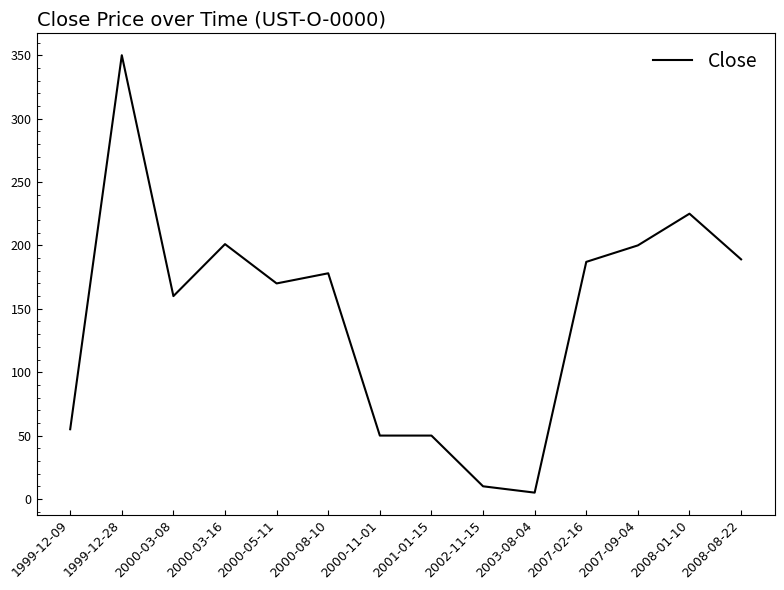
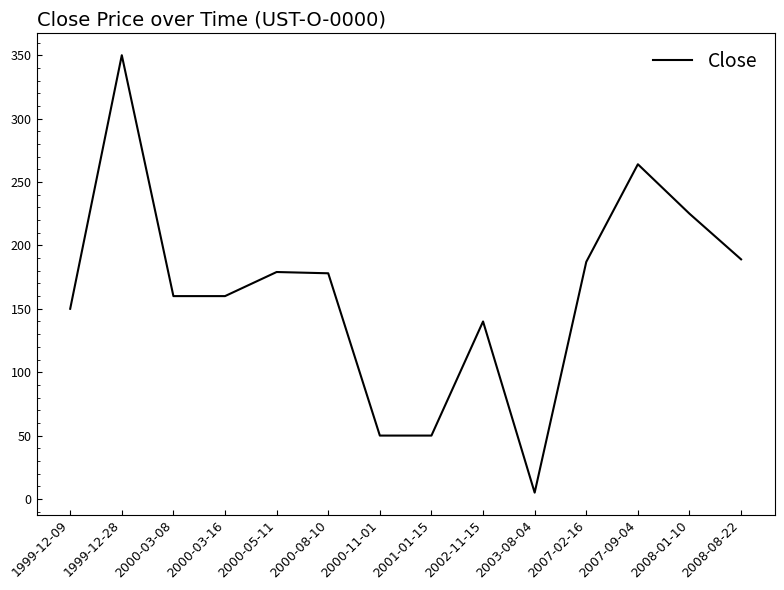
1999-12-09: 55 -> 150
2000-03-16: 201 -> 160
2000-05-11: 170 -> 179
2002-11-15: 10 -> 140
2007-09-04: 200 -> 264
